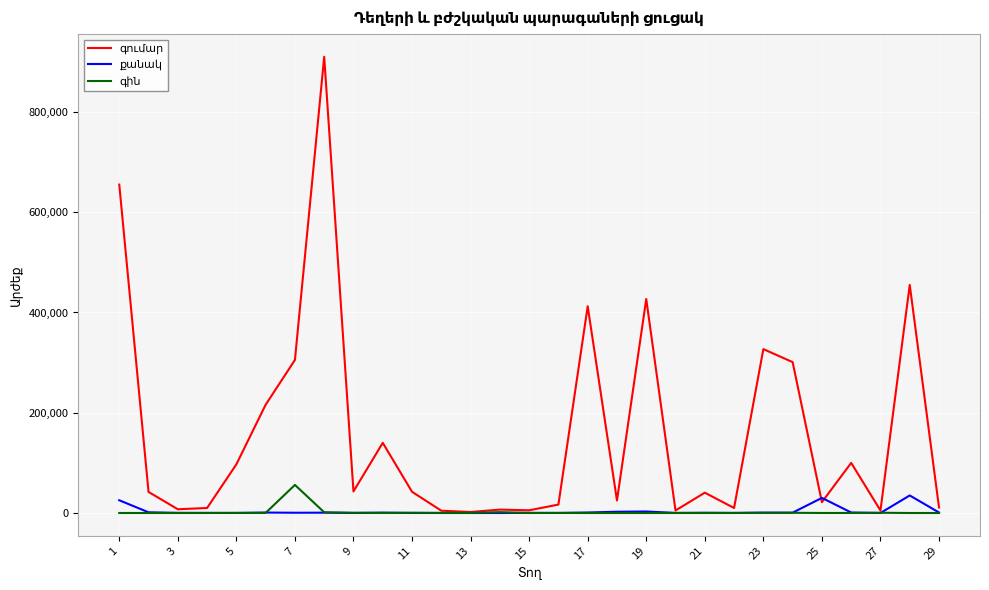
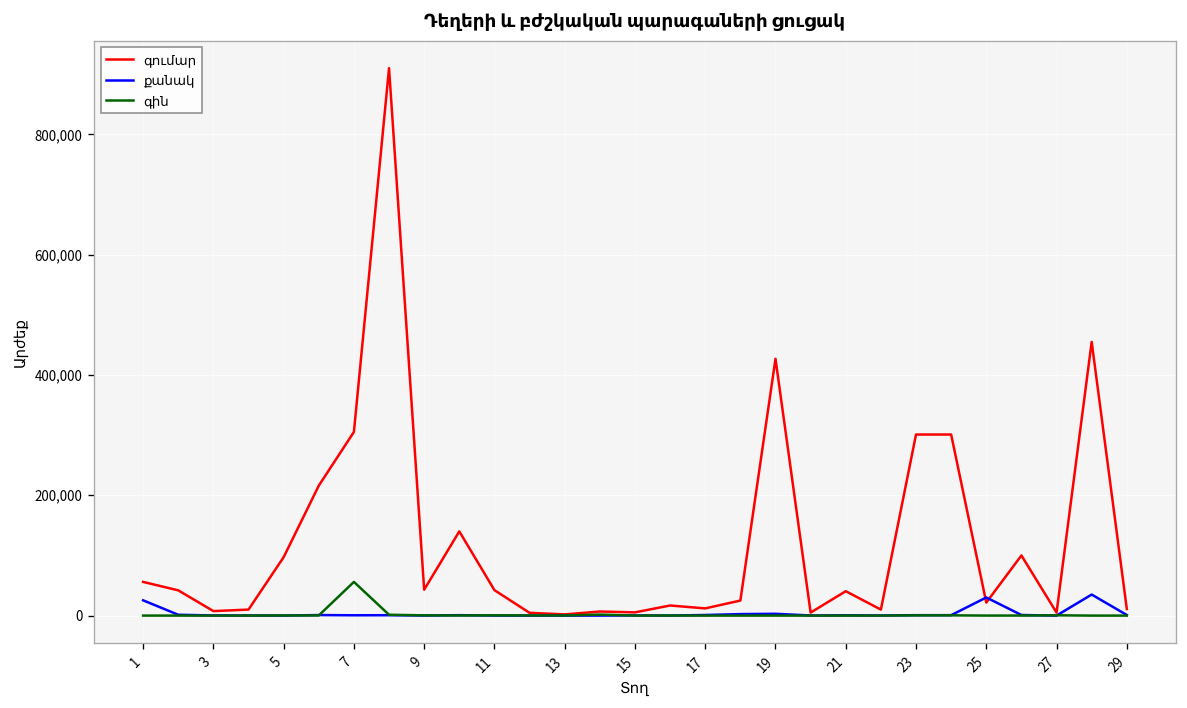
գումար, 1: 660,000 -> 60,000
գումար, 17: 410,000 -> 10,000
գումար, 23: 330,000 -> 300,000
